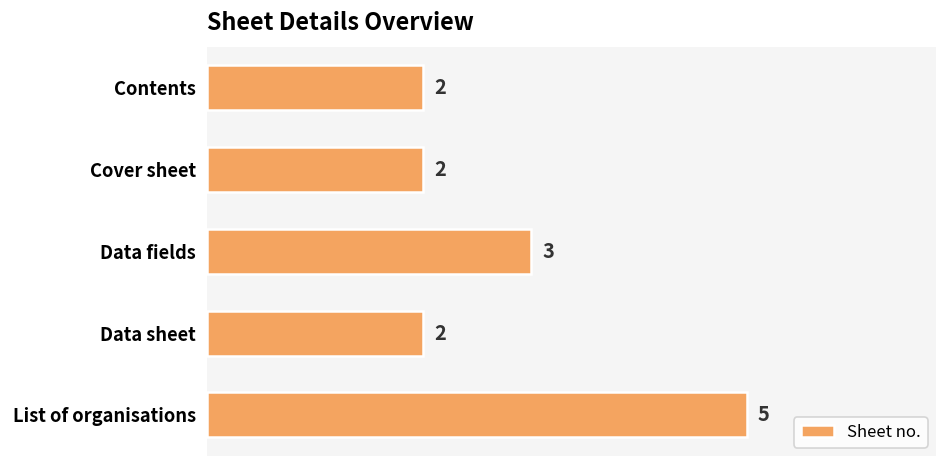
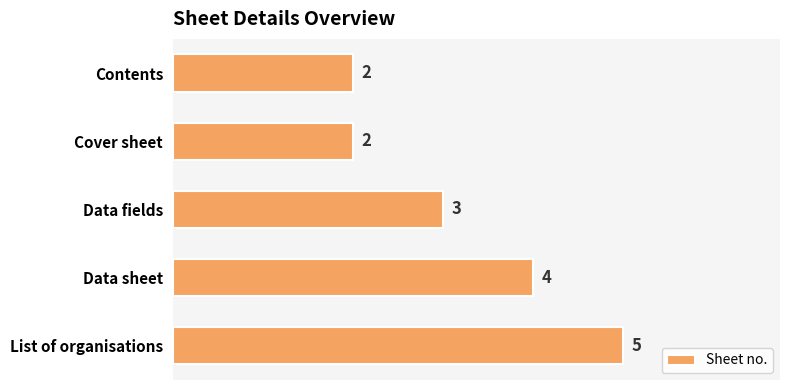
Data sheet: 2 -> 4
